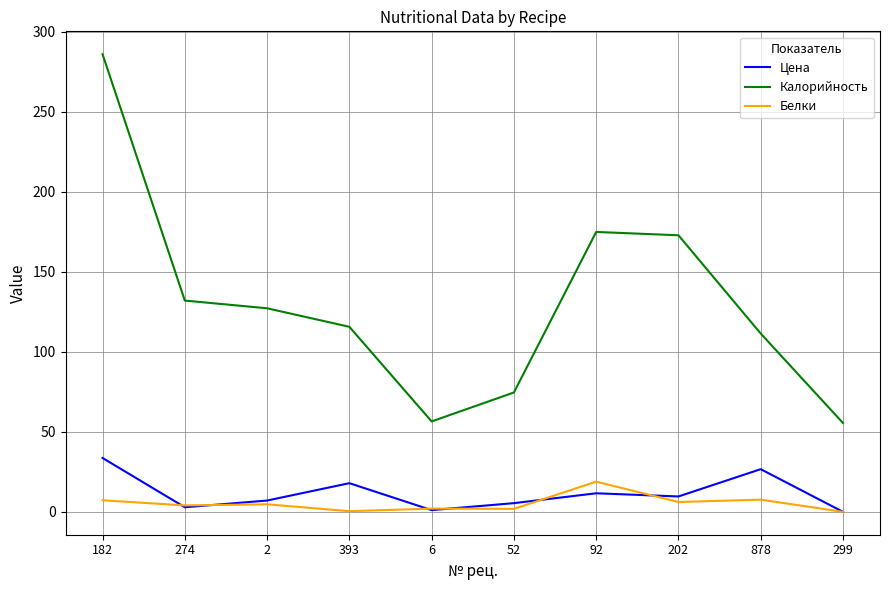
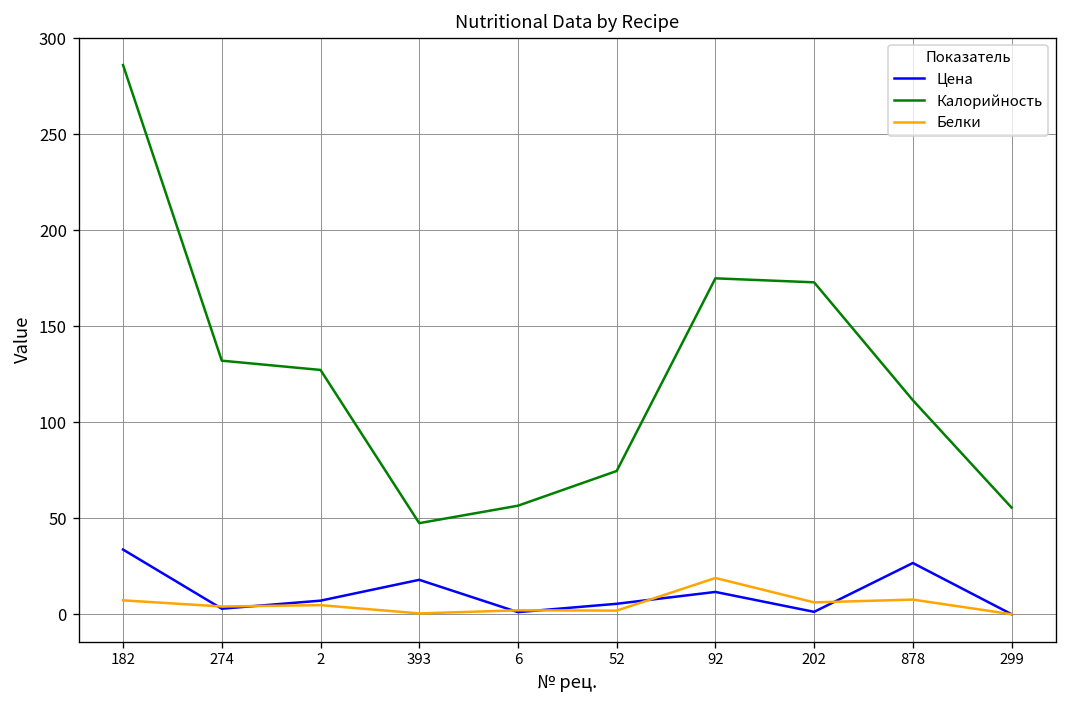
Калорийность, 393: 116 -> 48
Цена, 202: 10 -> 1
